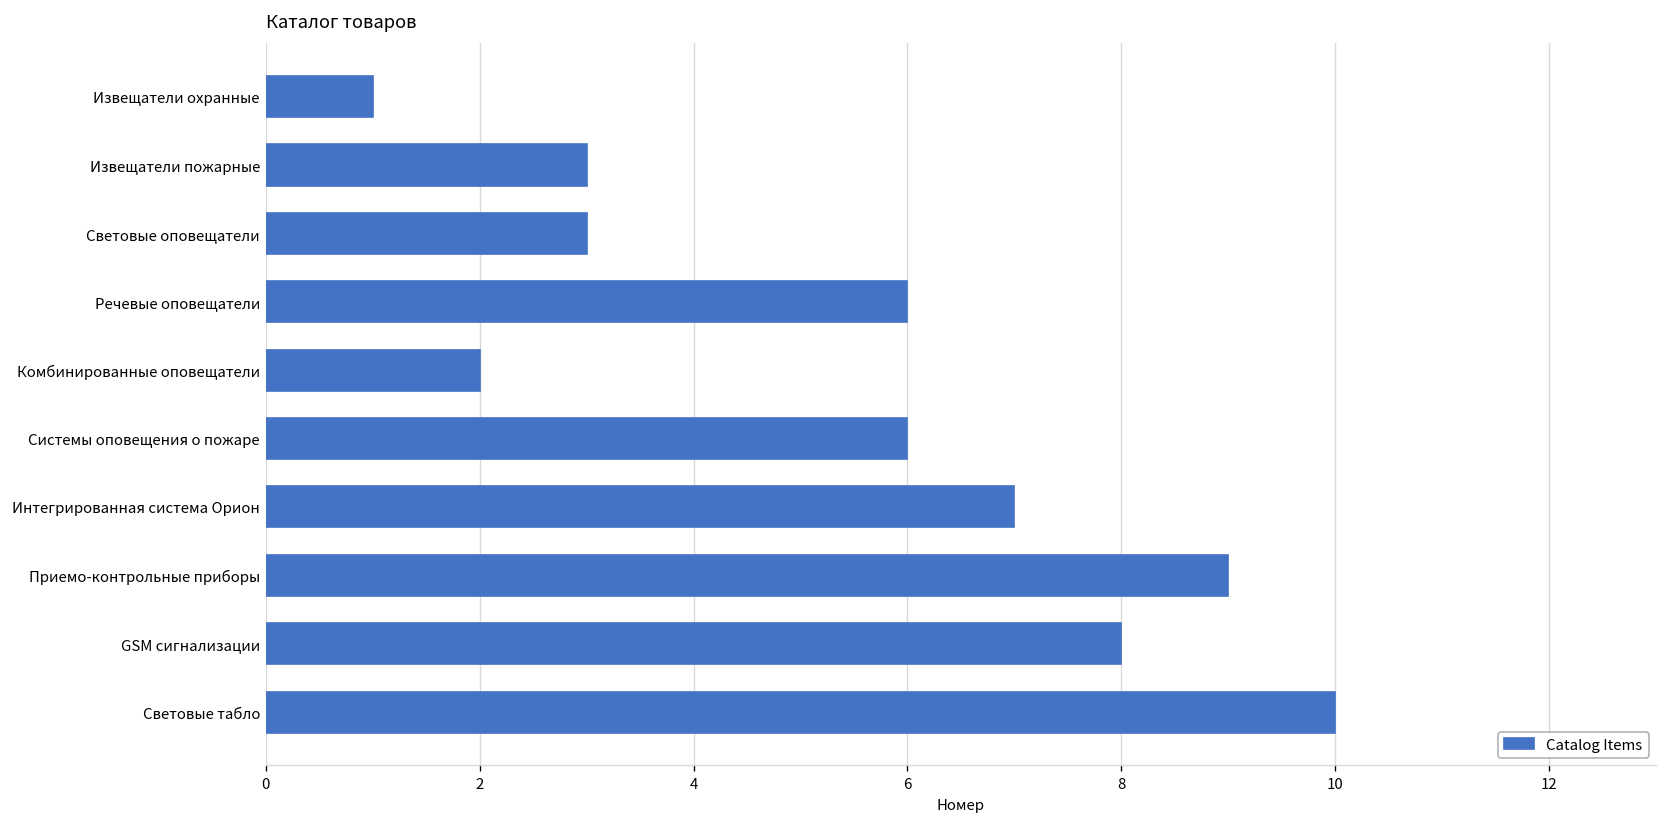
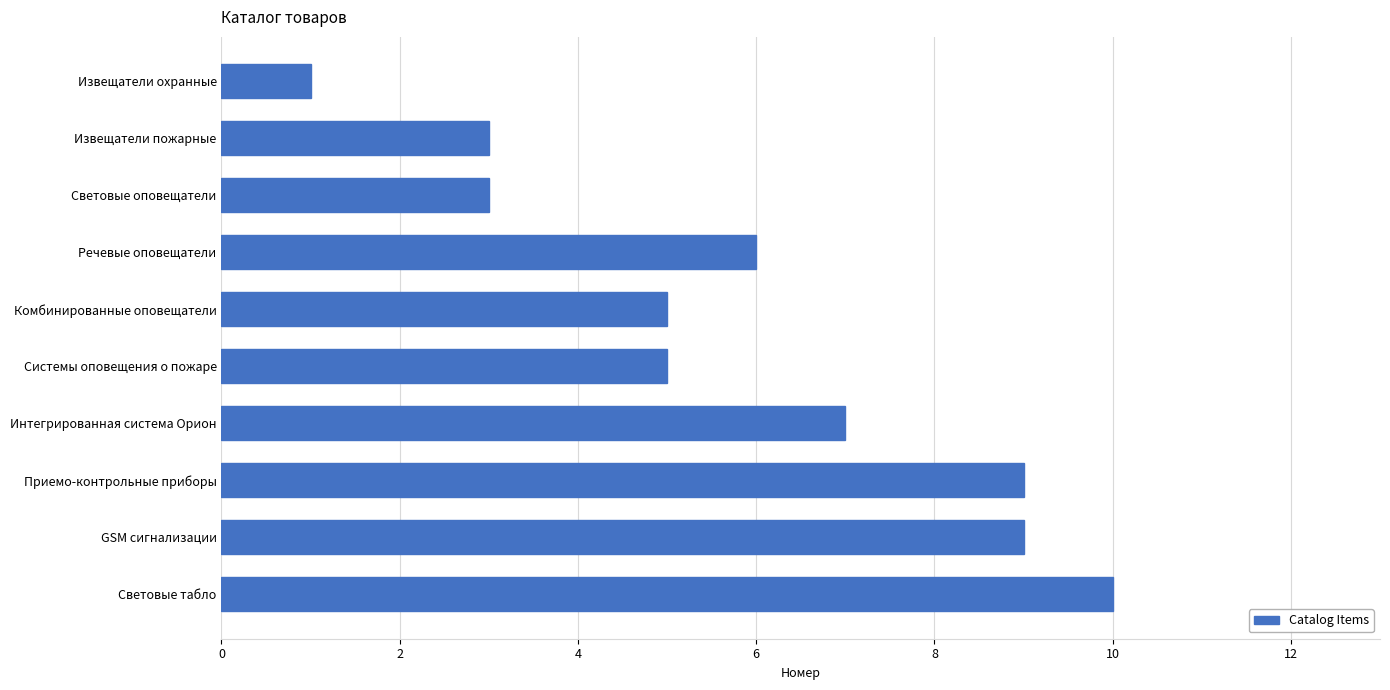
Комбинированные оповещатели: 2 -> 5
Системы оповещения о пожаре: 6 -> 5
GSM сигнализации: 8 -> 9
